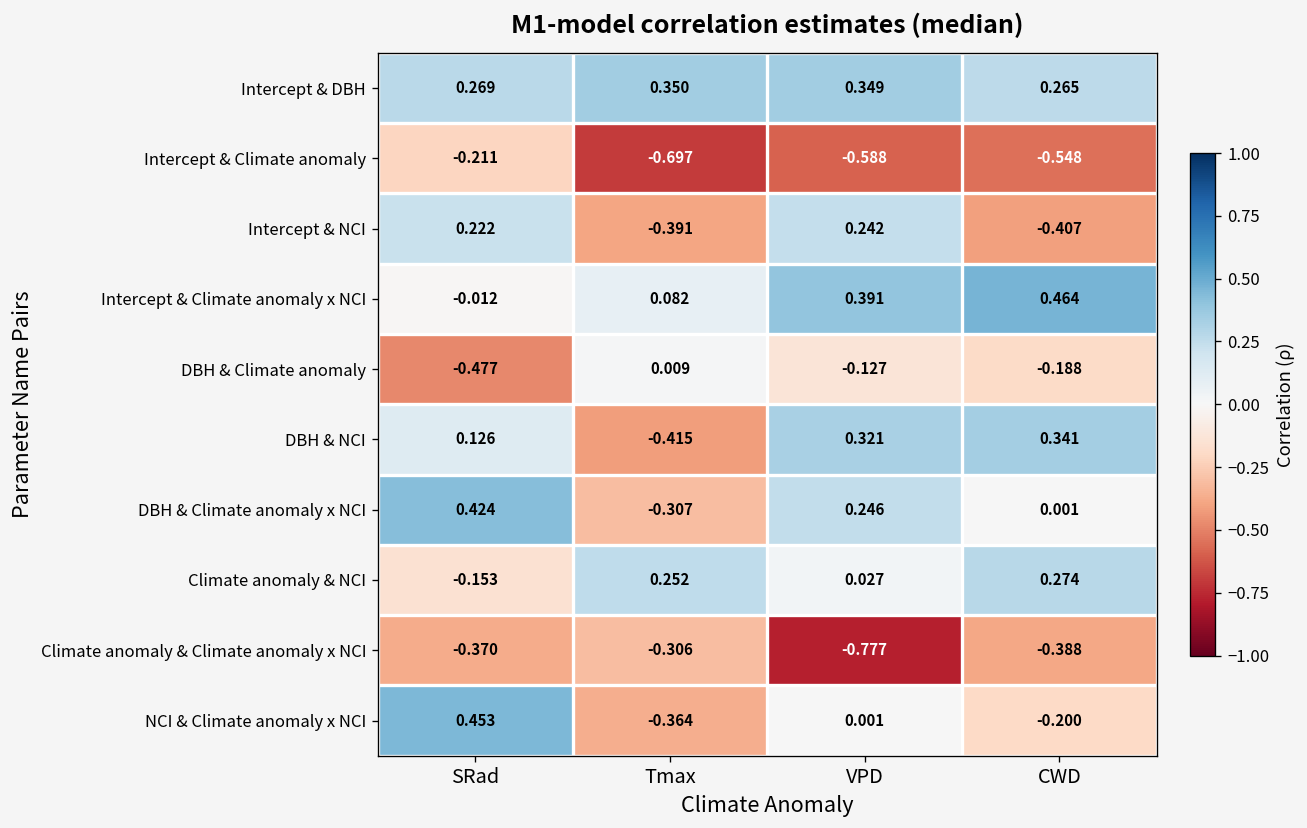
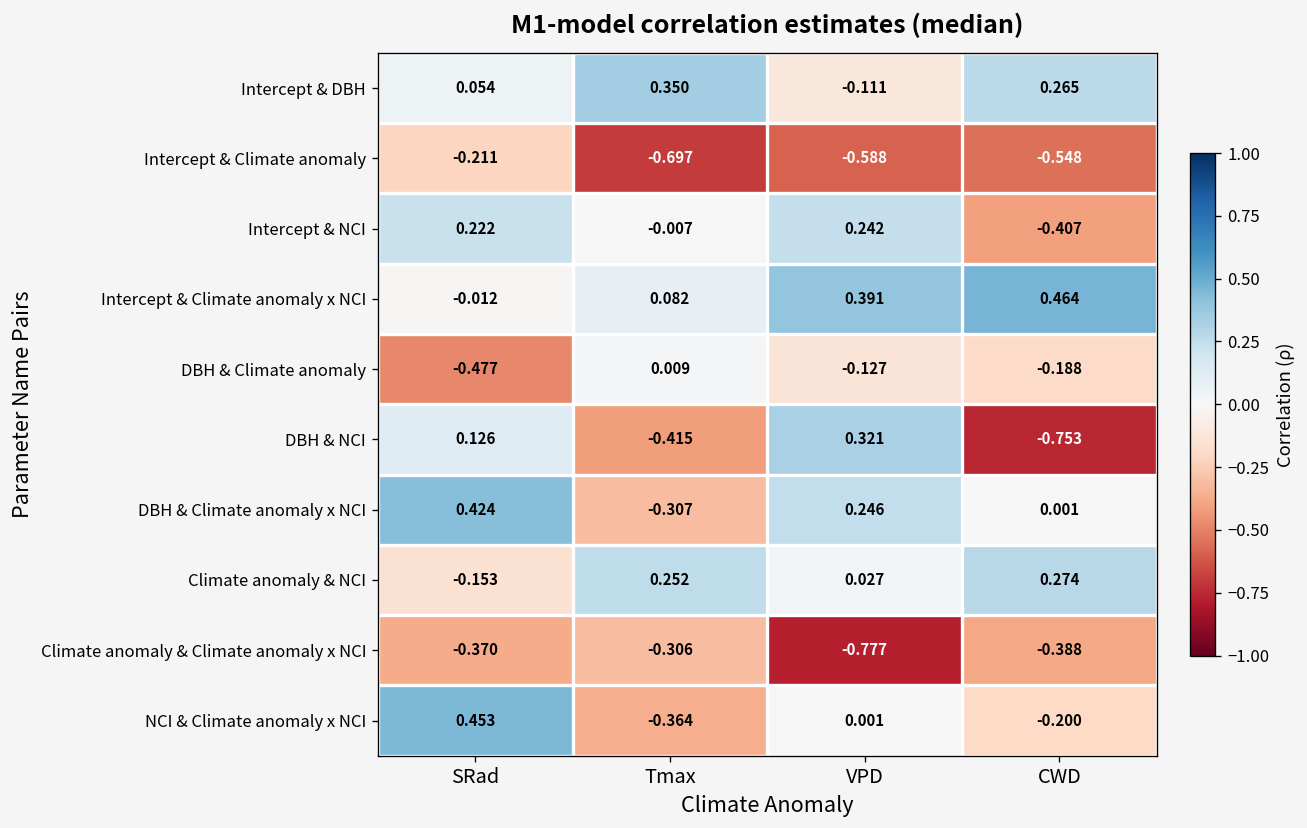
Intercept & DBH, SRad: 0.269 -> 0.054
Intercept & DBH, VPD: 0.349 -> -0.111
Intercept & NCI, Tmax: -0.391 -> -0.007
DBH & NCI, CWD: 0.341 -> -0.753
